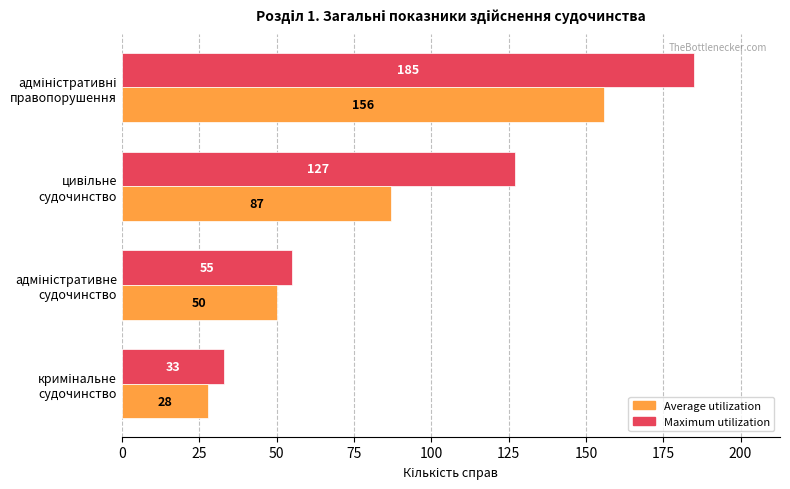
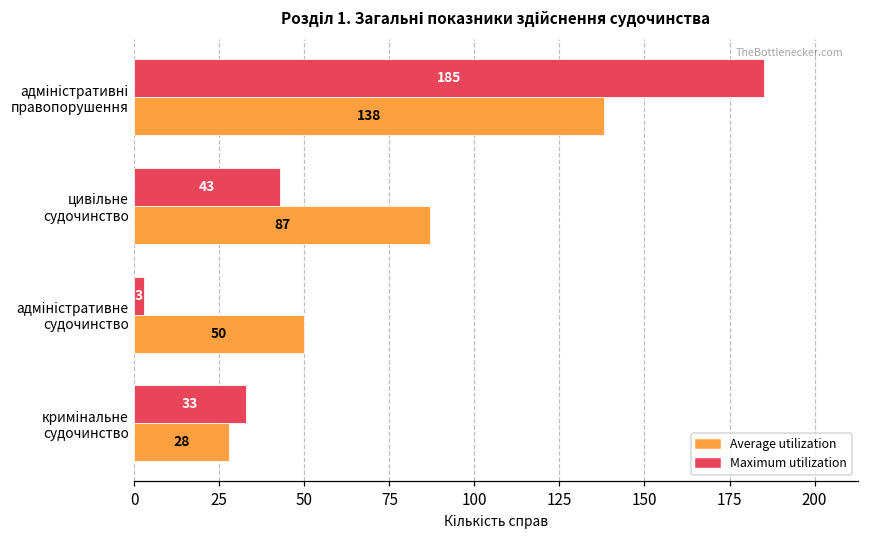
Average utilization, адміністративні правопорушення: 156 -> 138
Maximum utilization, цивільне судочинство: 127 -> 43
Maximum utilization, адміністративне судочинство: 55 -> 3
